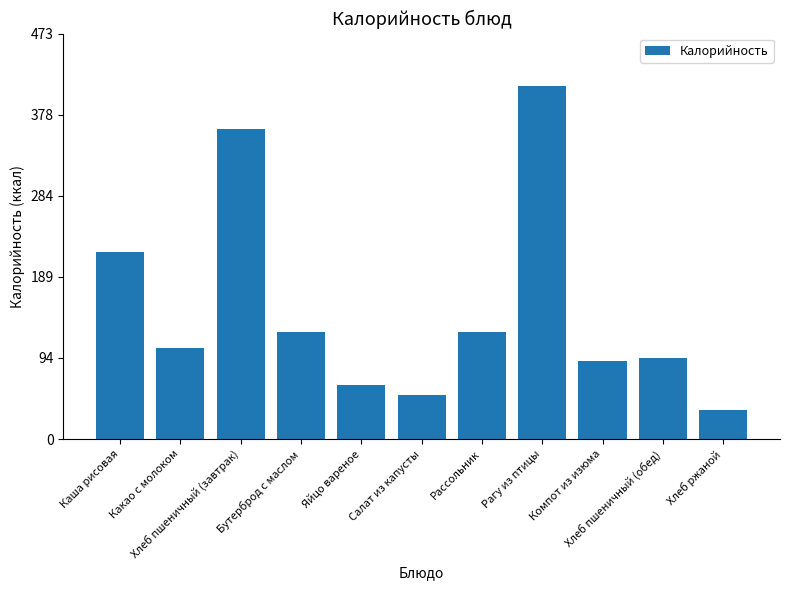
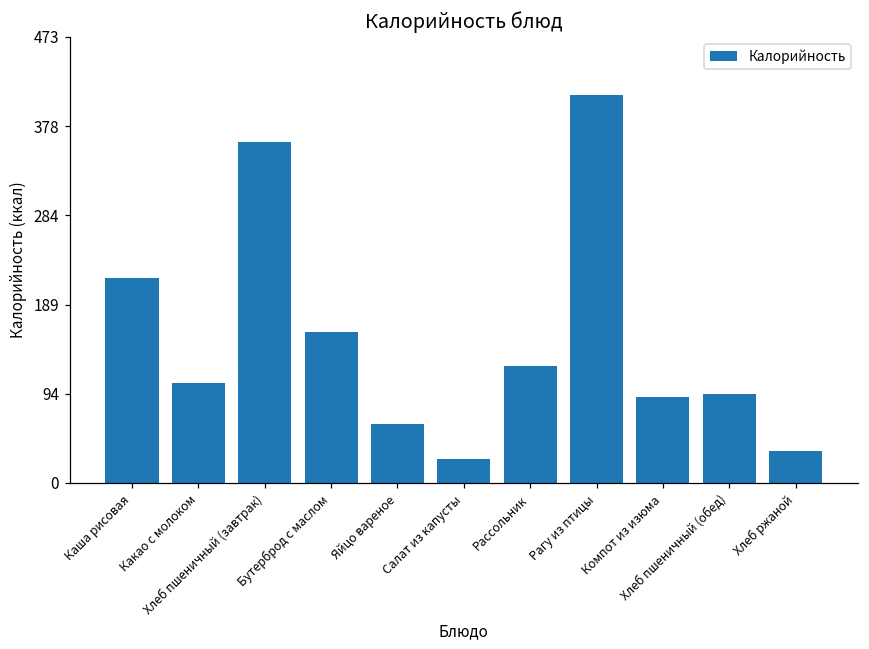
Бутерброд с маслом: 130 -> 160
Салат из капусты: 50 -> 30
